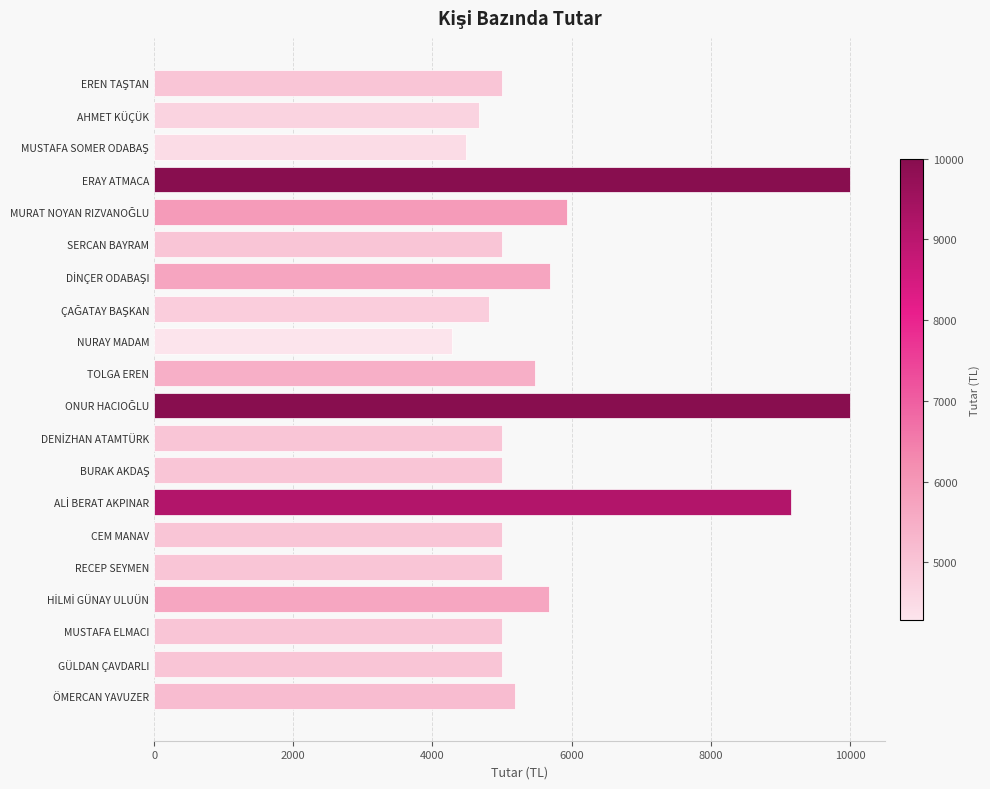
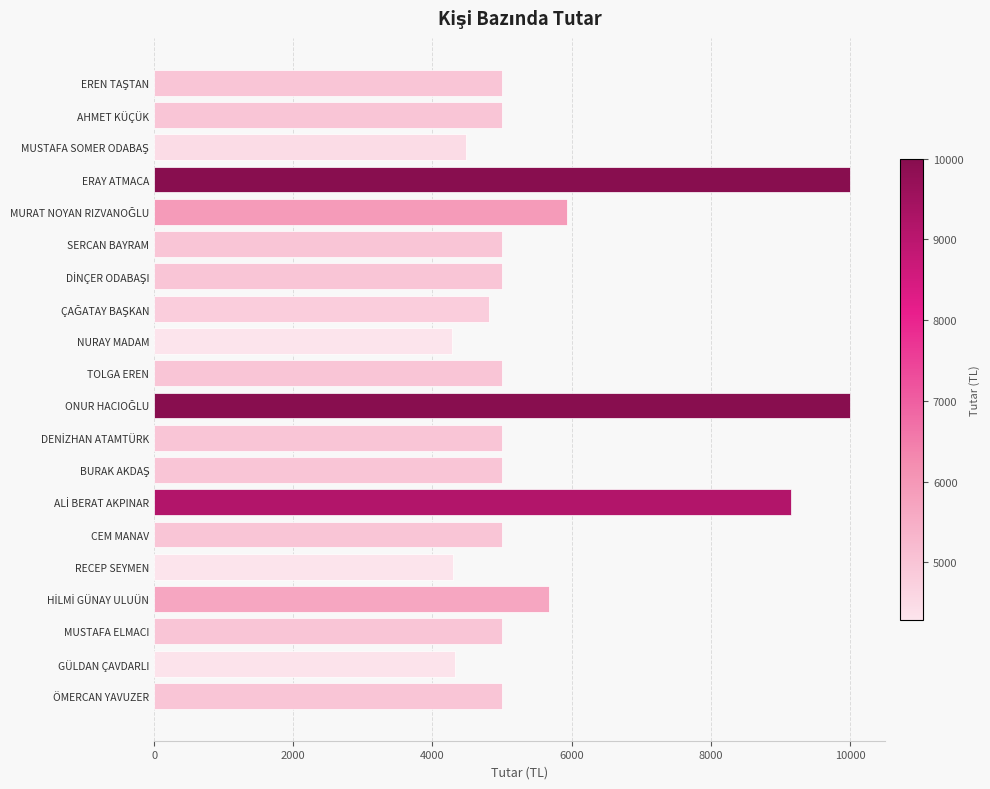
AHMET KÜÇÜK: 4700 -> 5000
DİNÇER ODABAŞI: 5700 -> 5000
TOLGA EREN: 5500 -> 5000
RECEP SEYMEN: 5000 -> 4300
GÜLDAN ÇAVDARLI: 5000 -> 4300
ÖMERCAN YAVUZER: 5200 -> 5000
